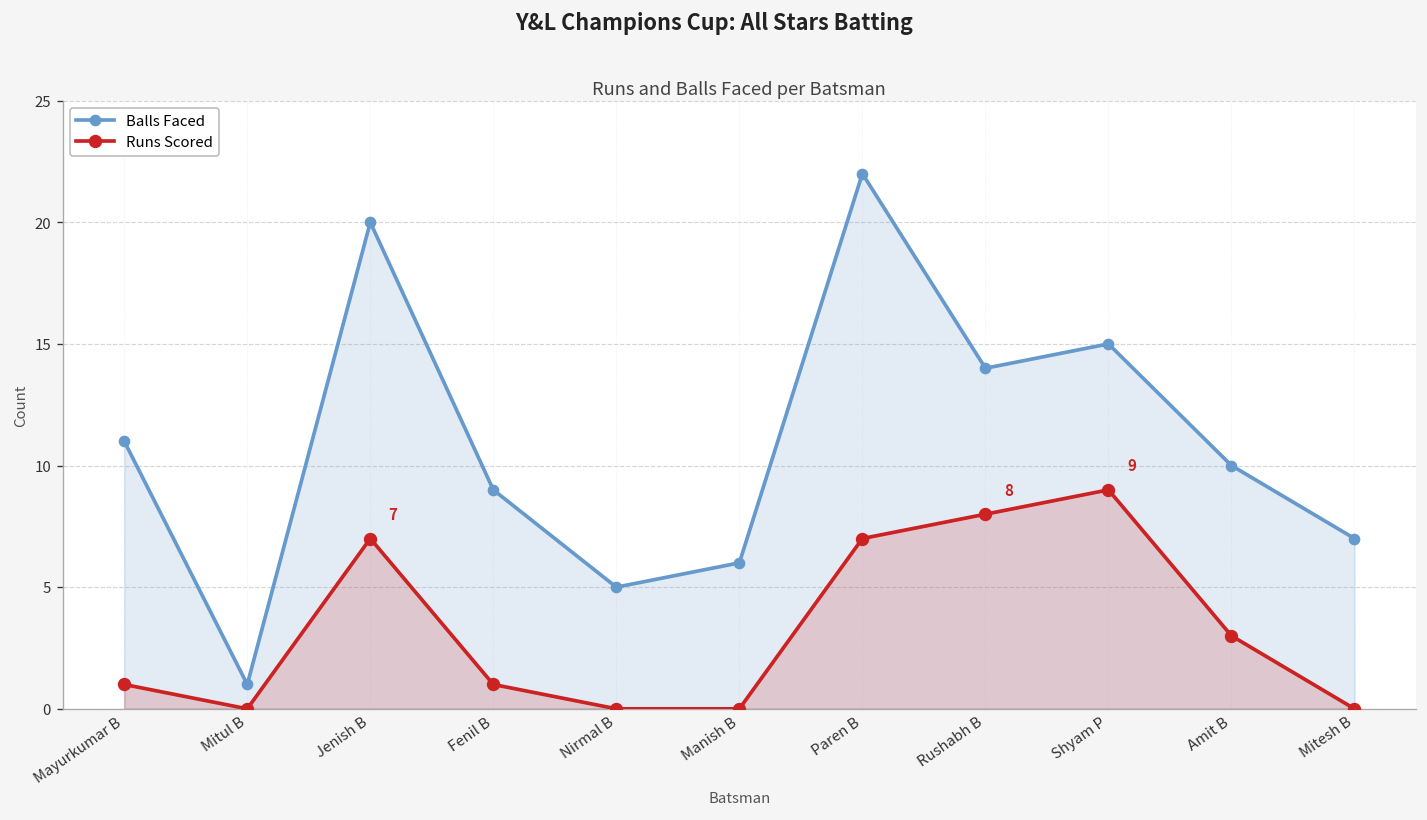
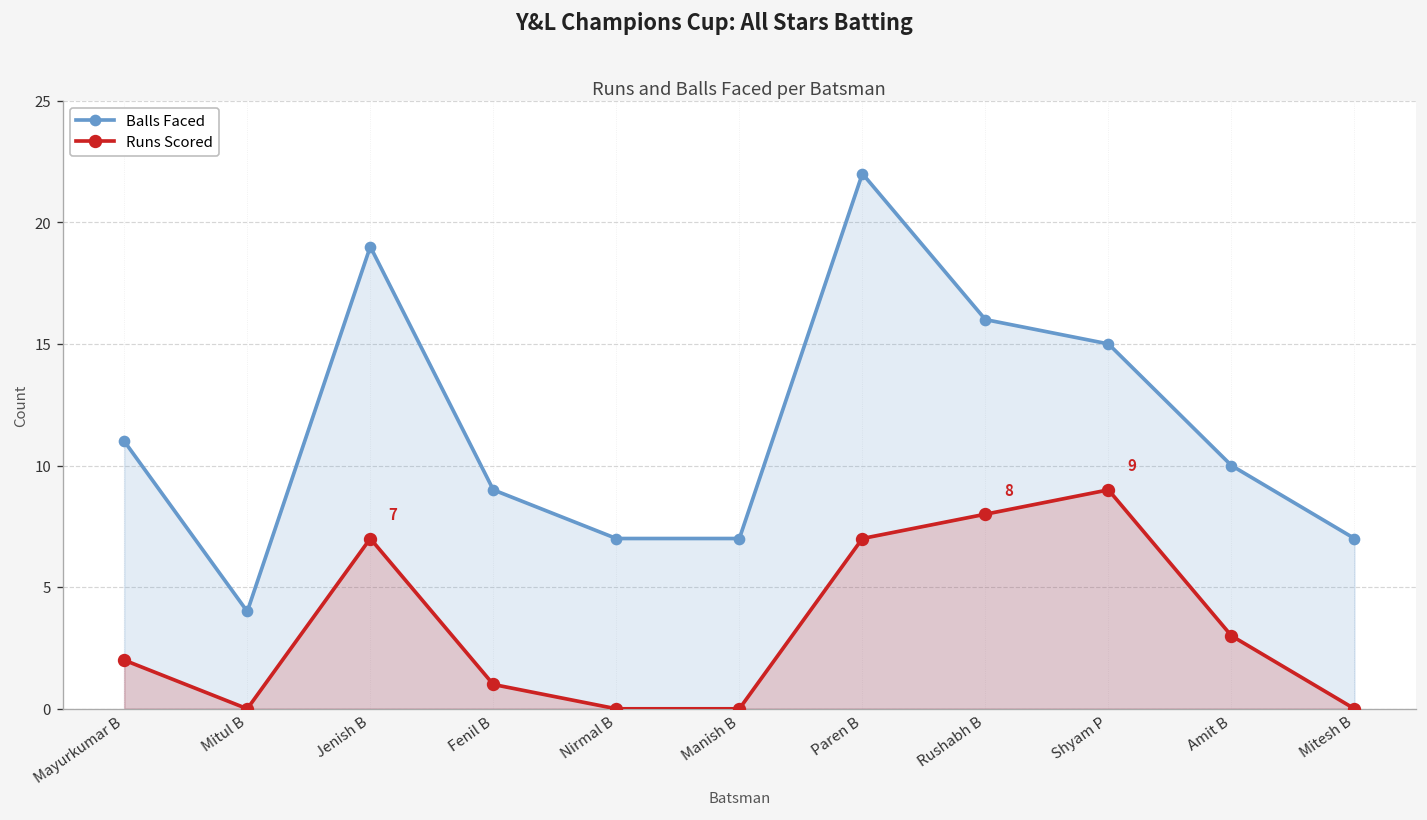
Runs Scored, Mayurkumar B: 1 -> 2
Balls Faced, Mitul B: 1 -> 4
Balls Faced, Jenish B: 20 -> 19
Balls Faced, Nirmal B: 5 -> 7
Balls Faced, Manish B: 6 -> 7
Balls Faced, Rushabh B: 14 -> 16
